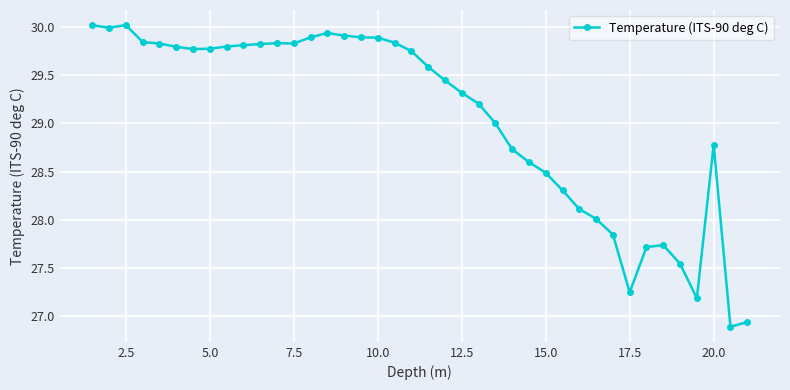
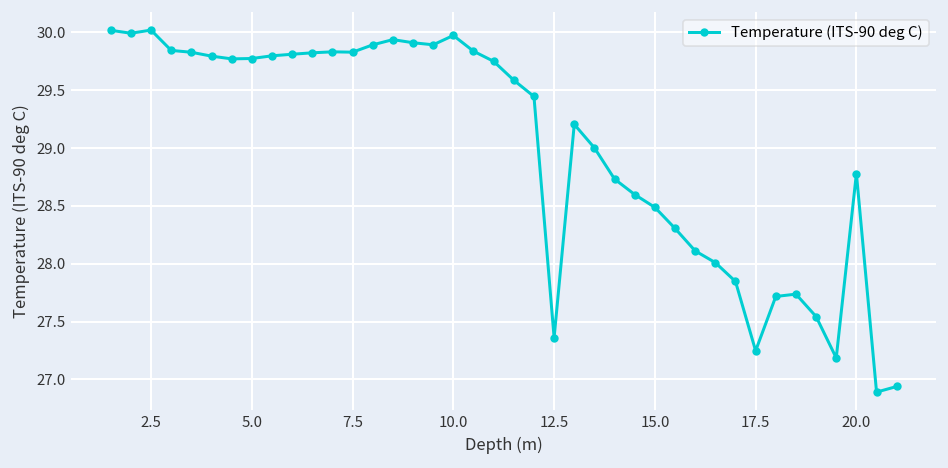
10.0: 29.9 -> 30.0
12.5: 29.3 -> 27.4
